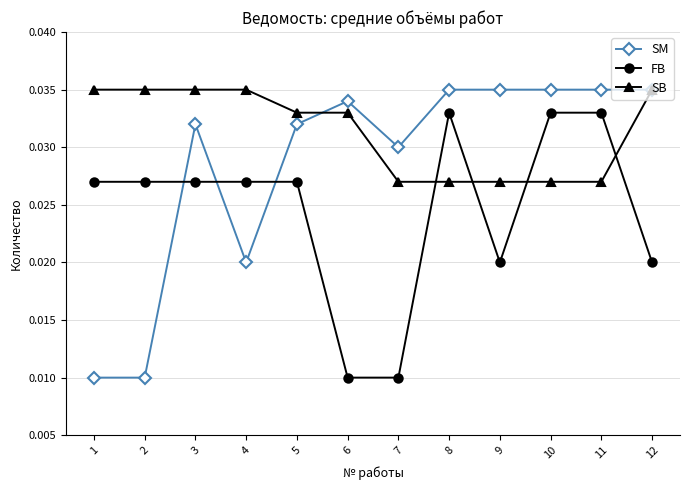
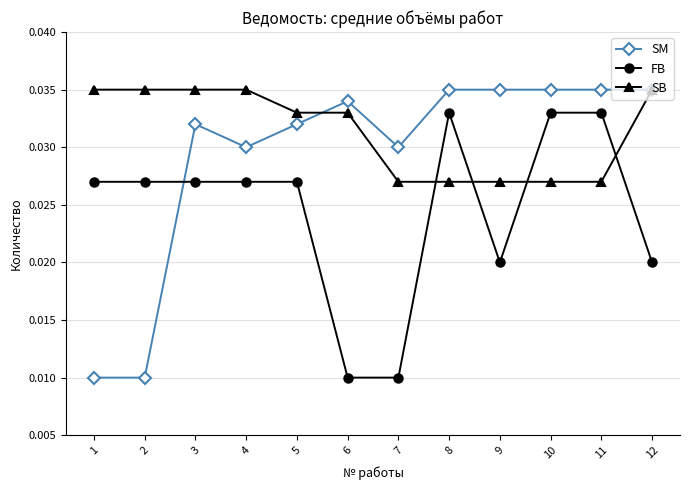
SM, 4: 0.02 -> 0.03
